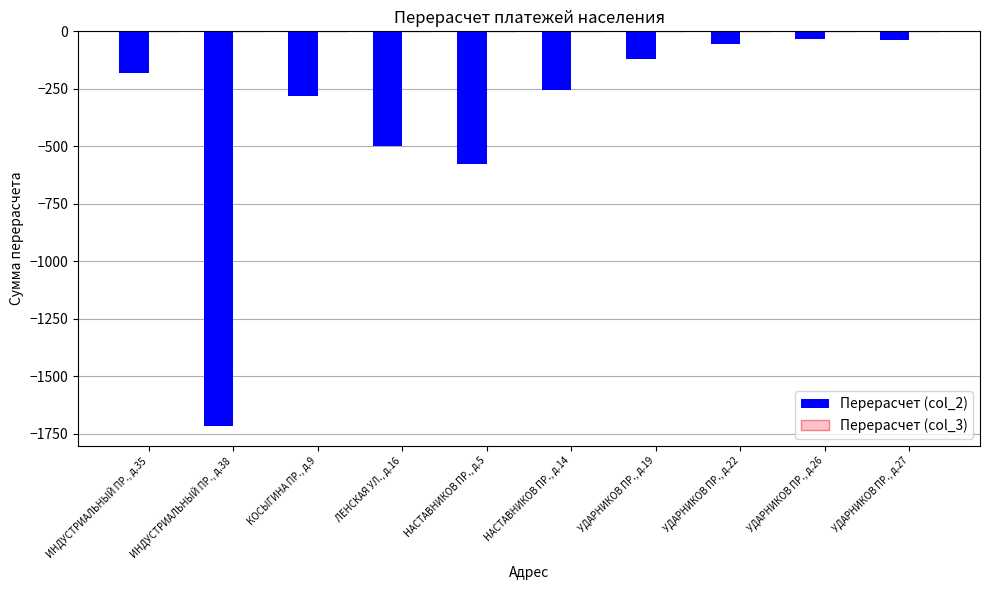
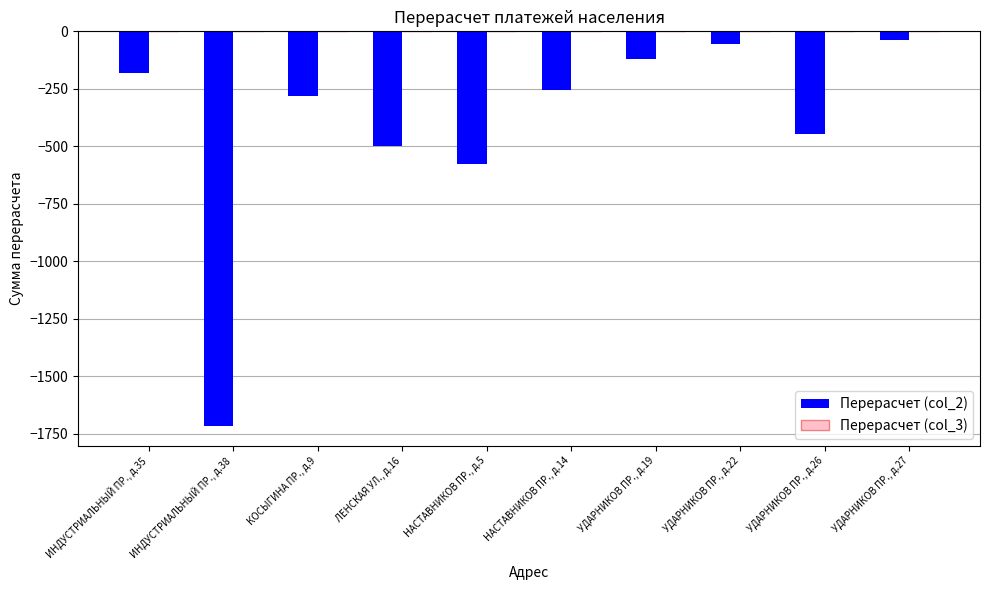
Перерасчет (col_2), УДАРНИКОВ ПР., д.26: -30 -> -450
